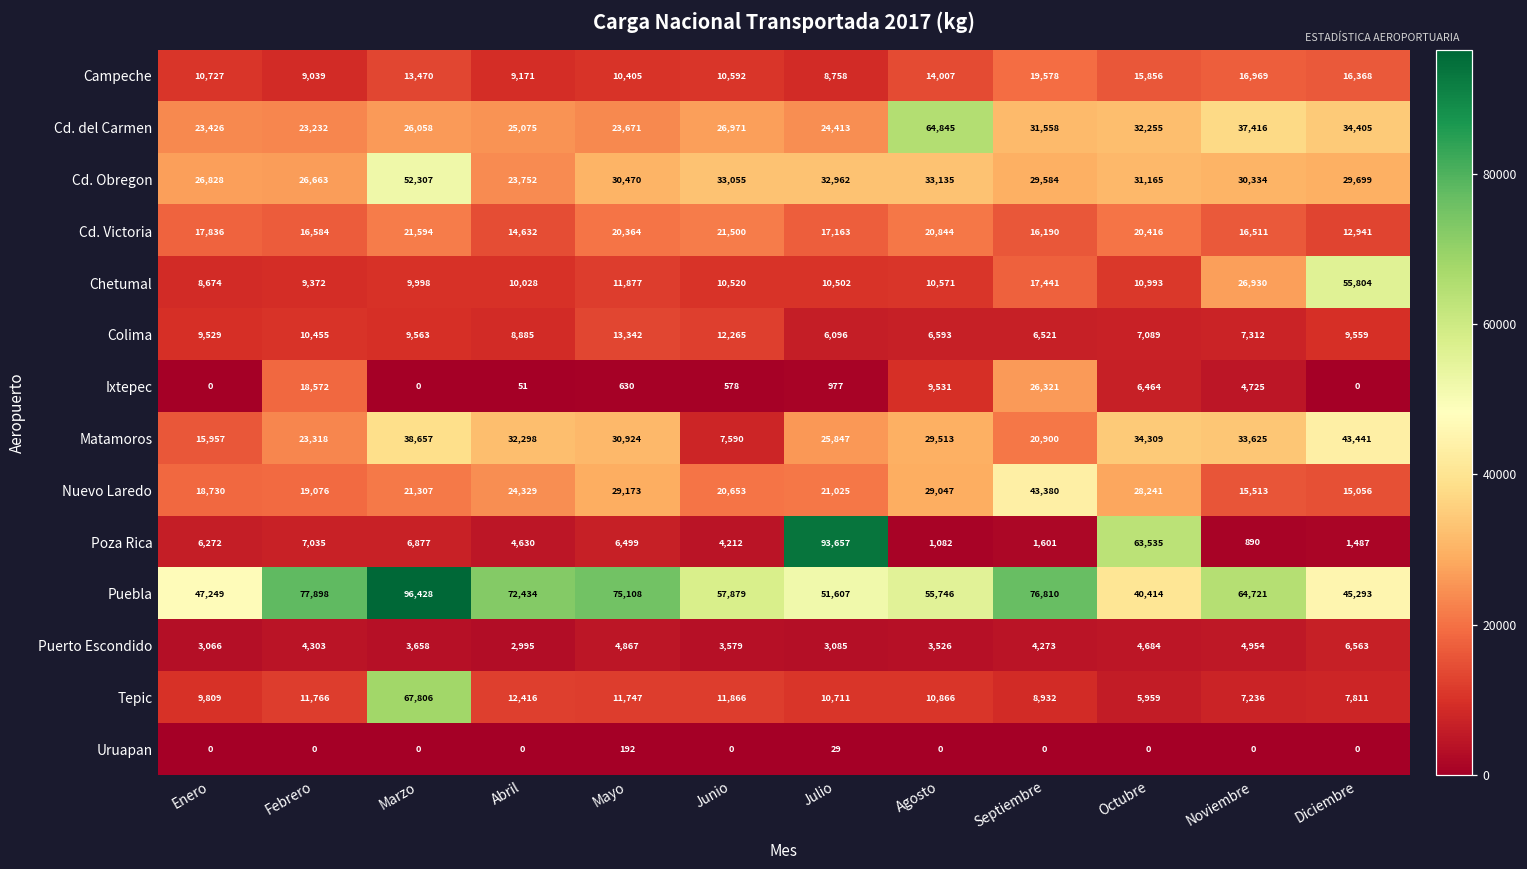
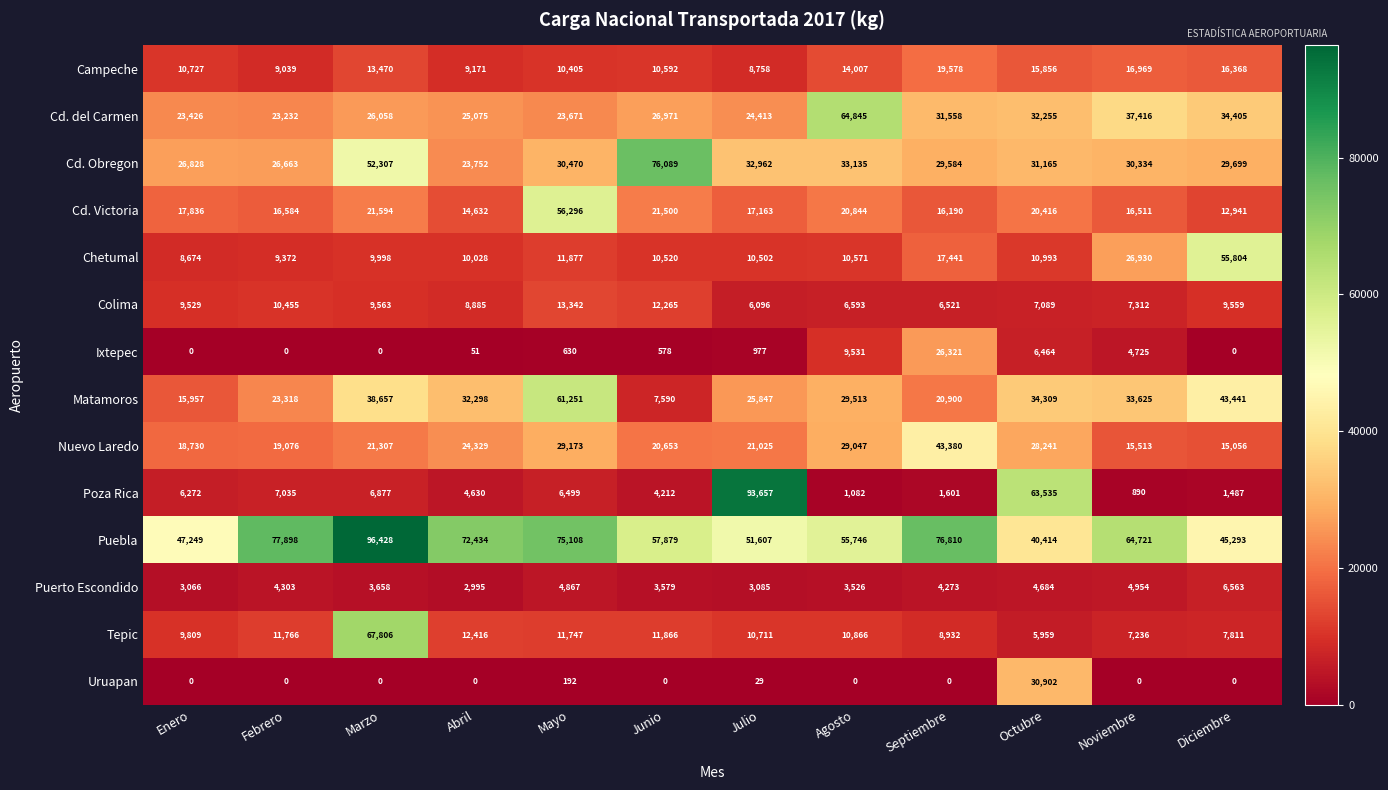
Cd. Obregon, Junio: 33,055 -> 76,089
Cd. Victoria, Mayo: 20,364 -> 56,296
Ixtepec, Febrero: 18,572 -> 0
Matamoros, Mayo: 30,924 -> 61,251
Uruapan, Octubre: 0 -> 30,902
